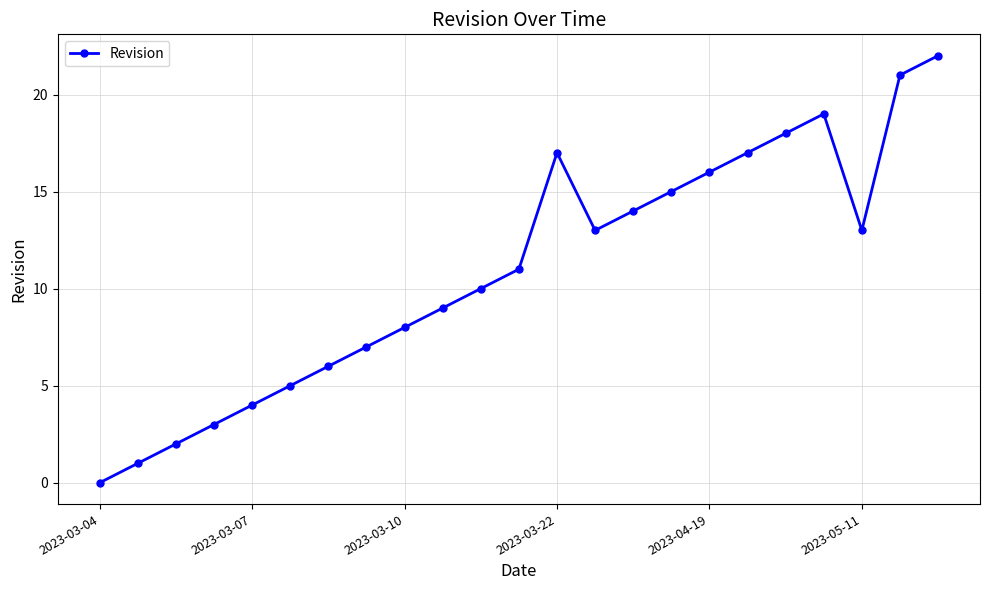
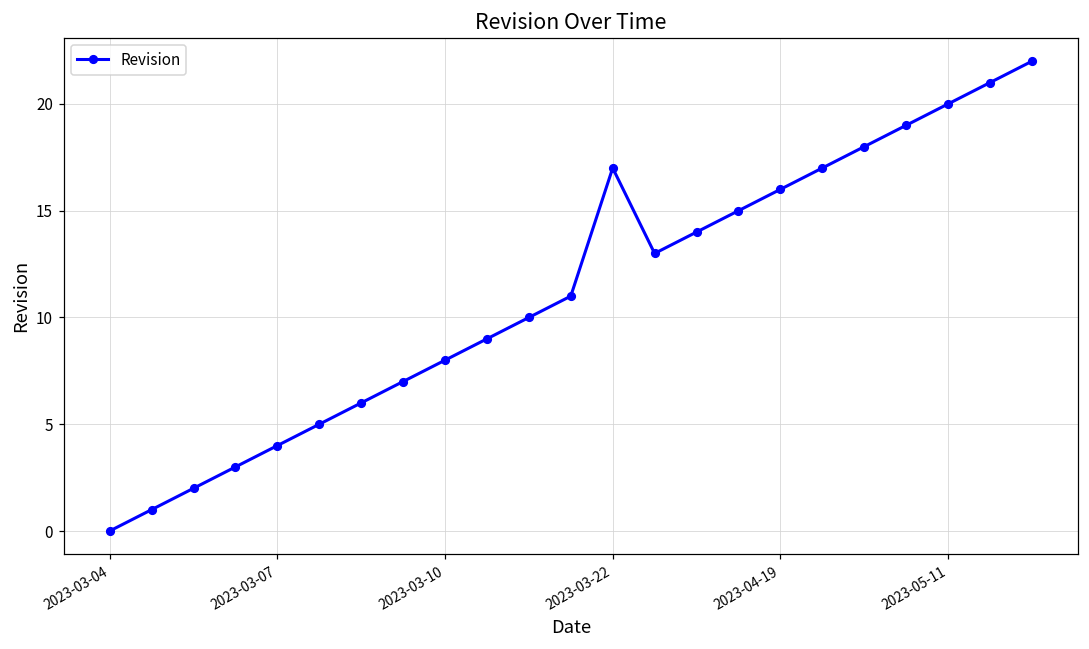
2023-05-11: 13 -> 20
